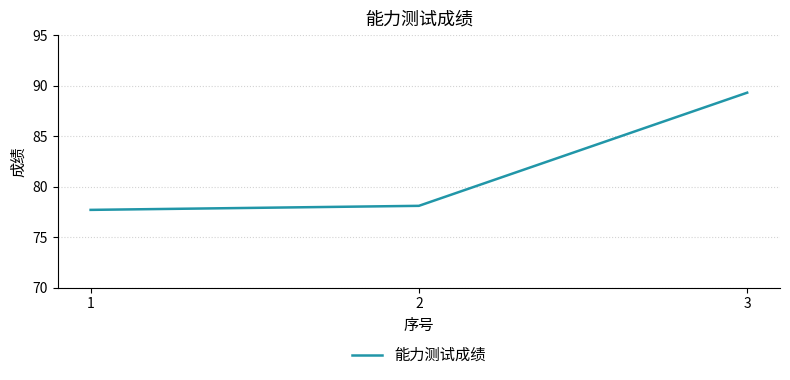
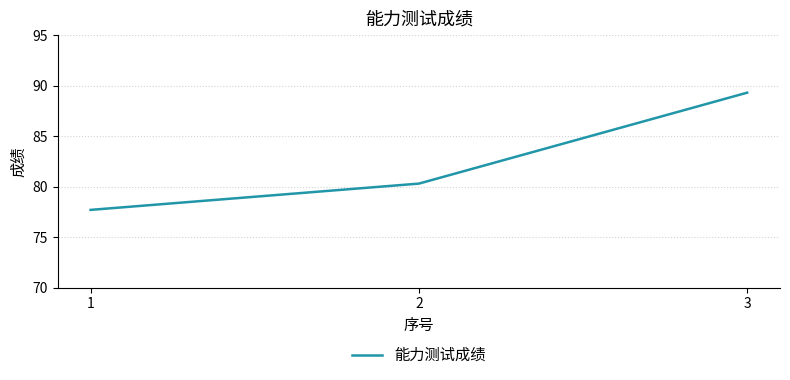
2: 78.1 -> 80.3
